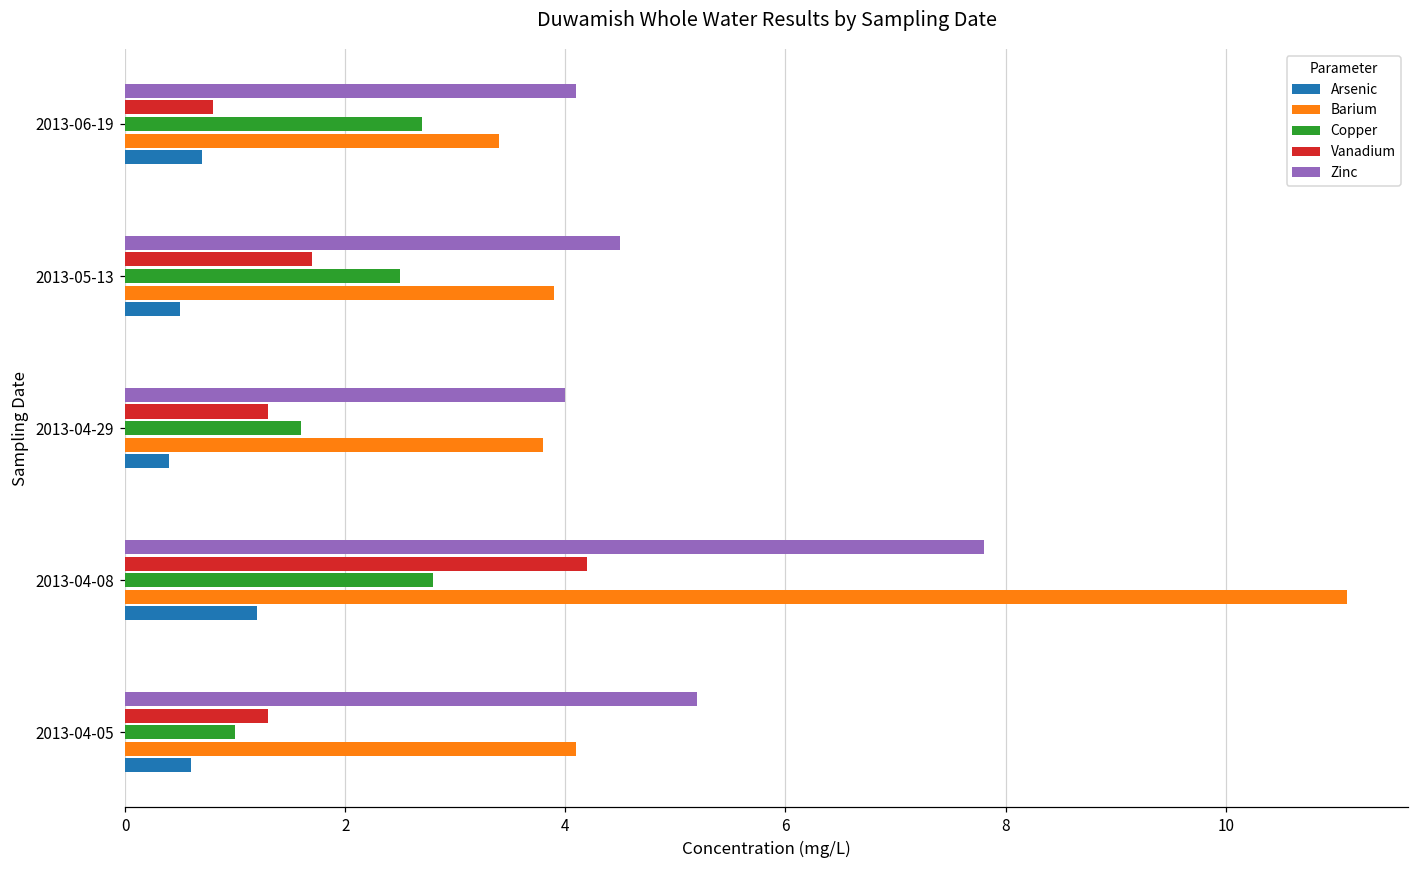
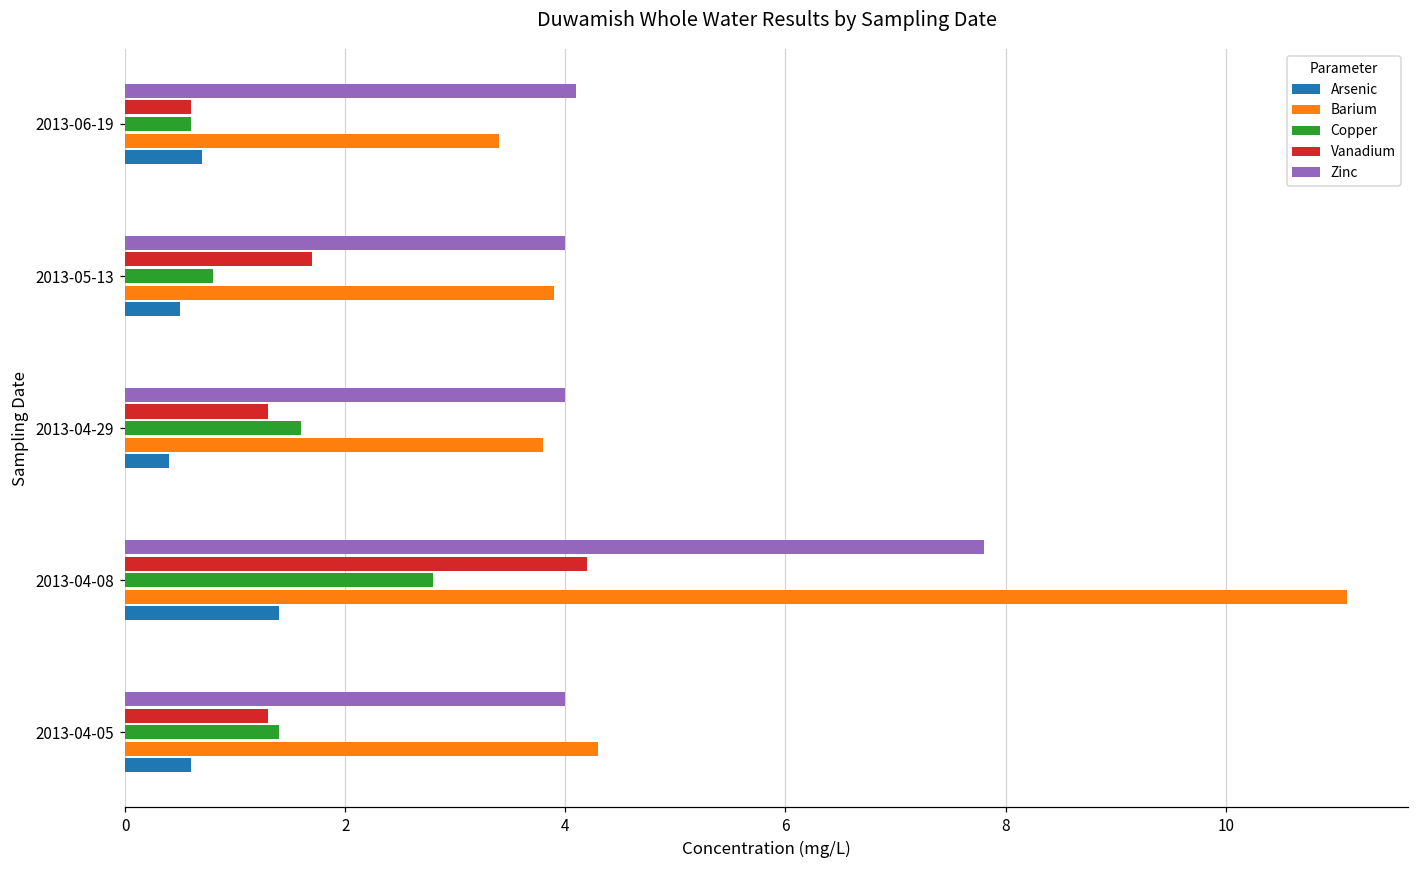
Vanadium, 2013-06-19: 0.8 -> 0.6
Copper, 2013-06-19: 2.7 -> 0.6
Zinc, 2013-05-13: 4.5 -> 4.0
Copper, 2013-05-13: 2.5 -> 0.8
Arsenic, 2013-04-08: 1.2 -> 1.4
Zinc, 2013-04-05: 5.2 -> 4.0
Copper, 2013-04-05: 1.0 -> 1.4
Barium, 2013-04-05: 4.1 -> 4.3
